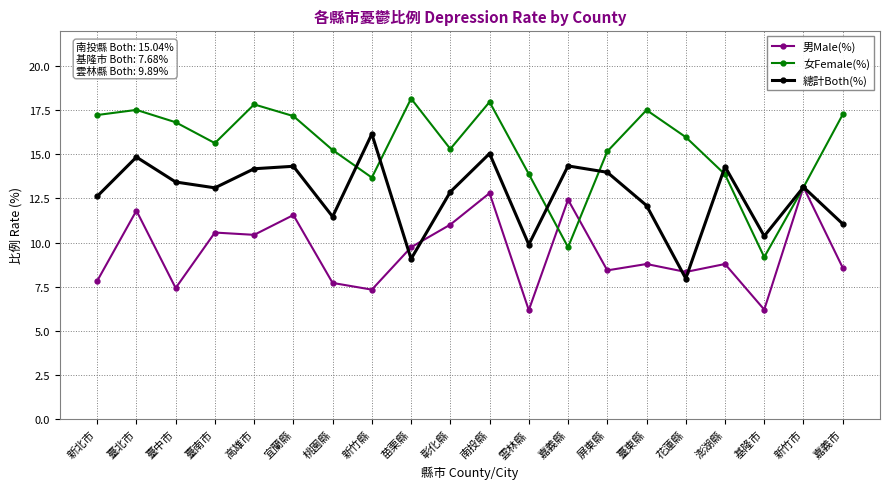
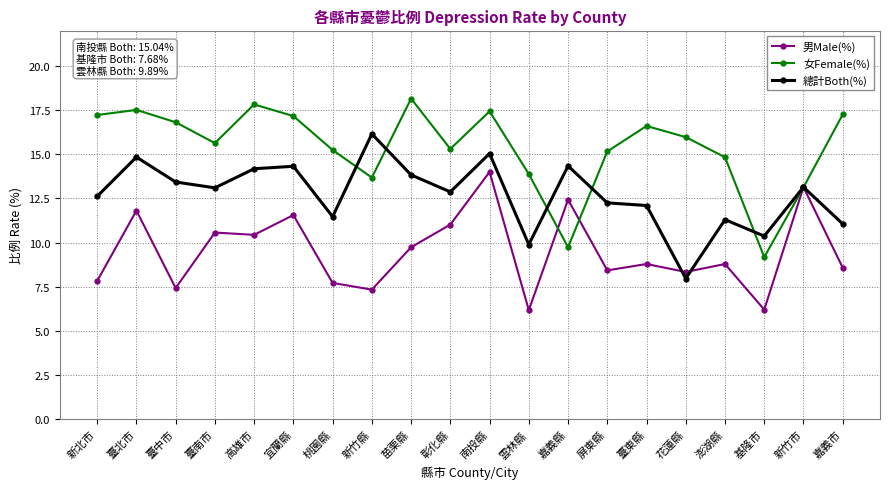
總計Both(%), 苗栗縣: 9.1 -> 13.8
男Male(%), 南投縣: 12.8 -> 14.0
女Female(%), 南投縣: 18.0 -> 17.4
總計Both(%), 屏東縣: 14.0 -> 12.3
女Female(%), 臺東縣: 17.5 -> 16.6
女Female(%), 澎湖縣: 13.9 -> 14.8
總計Both(%), 澎湖縣: 14.3 -> 11.3
